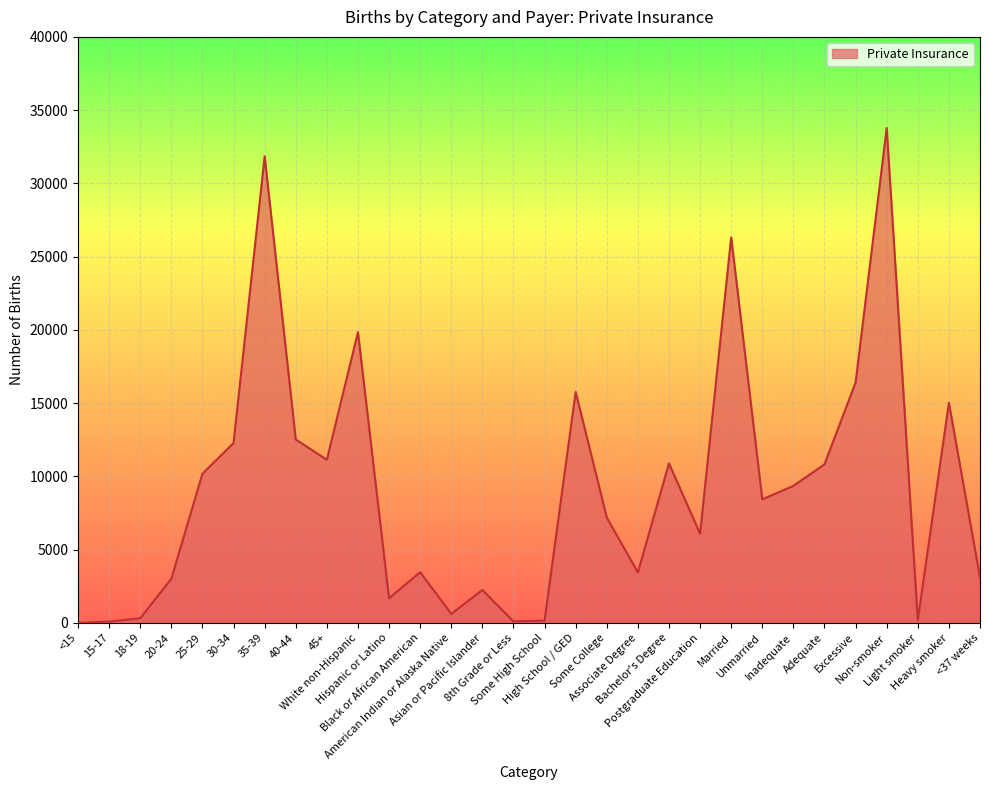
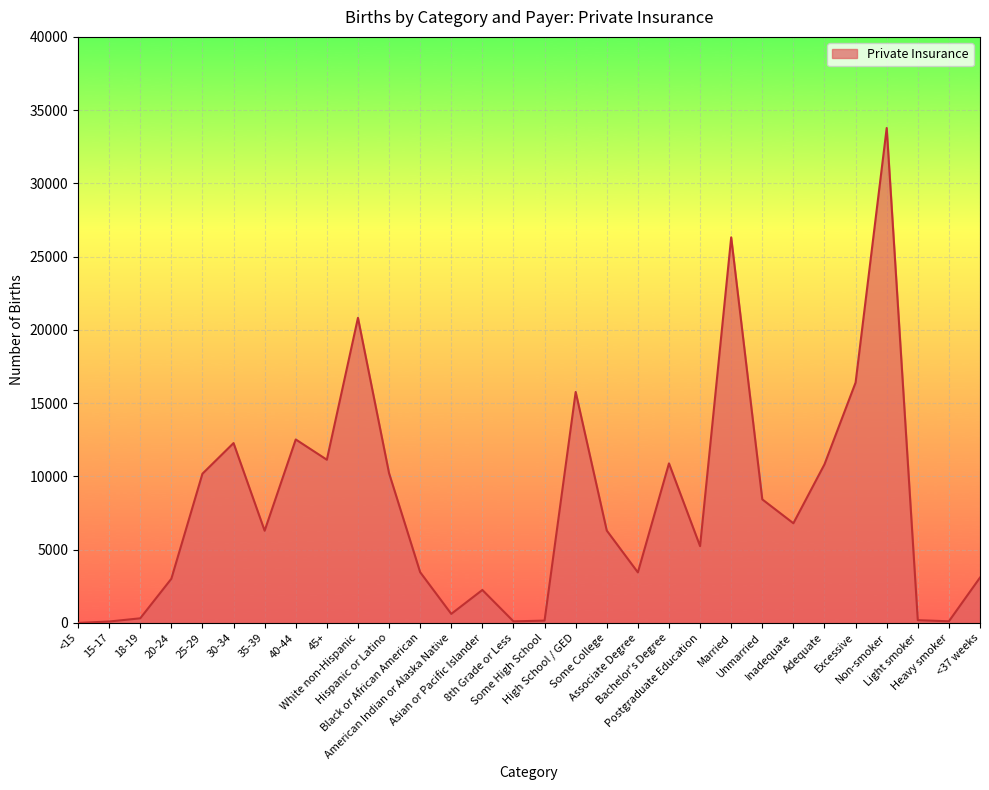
35-39: 31900 -> 6300
White non-Hispanic: 19800 -> 20800
Hispanic or Latino: 1700 -> 10200
Some College: 7200 -> 6300
Postgraduate Education: 6100 -> 5200
Inadequate: 9400 -> 6800
Heavy smoker: 15000 -> 100
